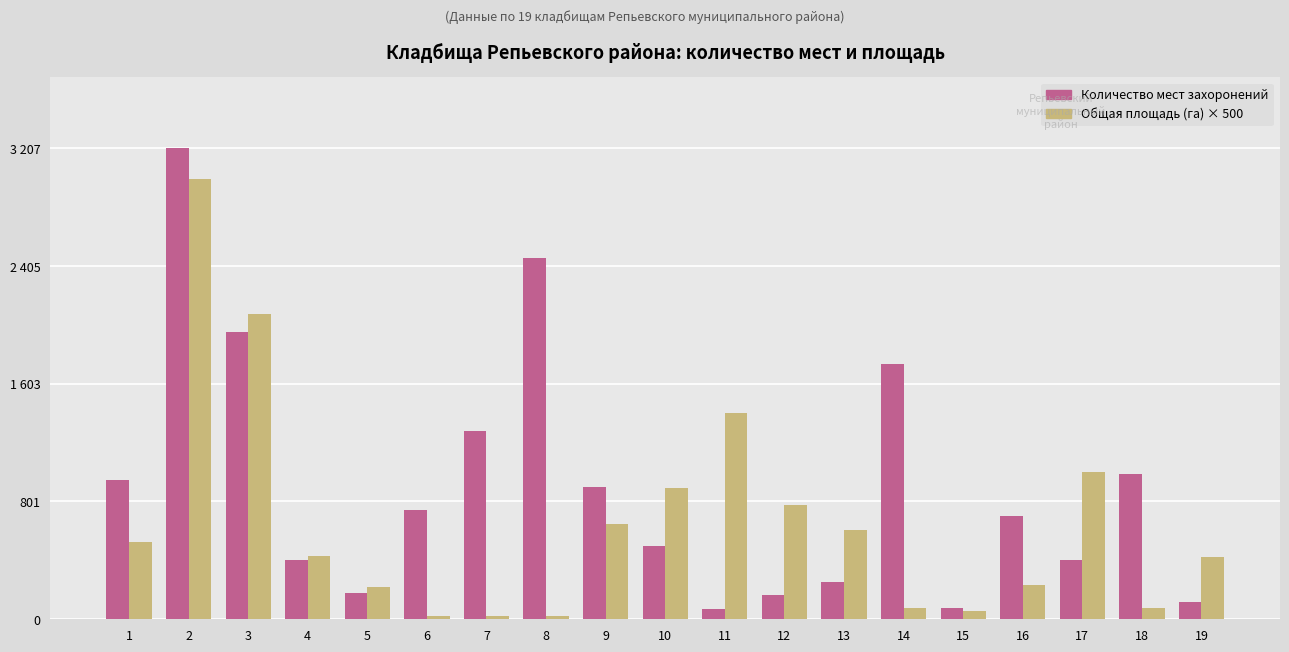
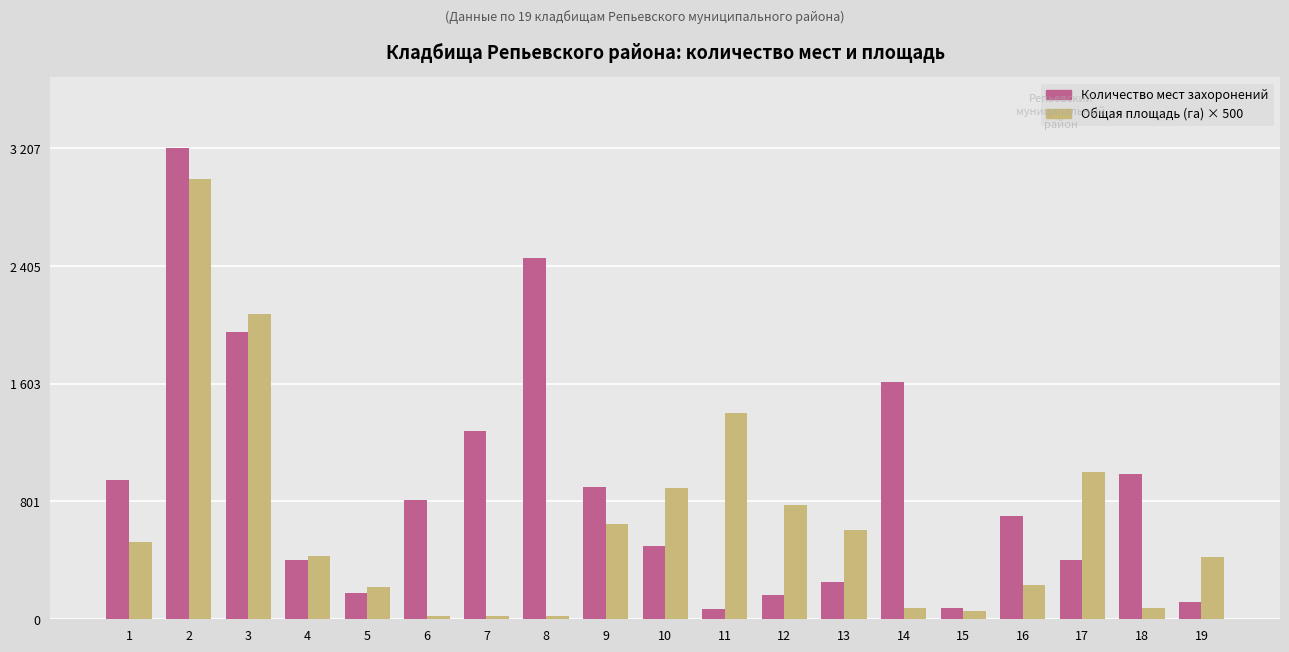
Количество мест захоронений, 6: 750 -> 810
Количество мест захоронений, 14: 1740 -> 1610
